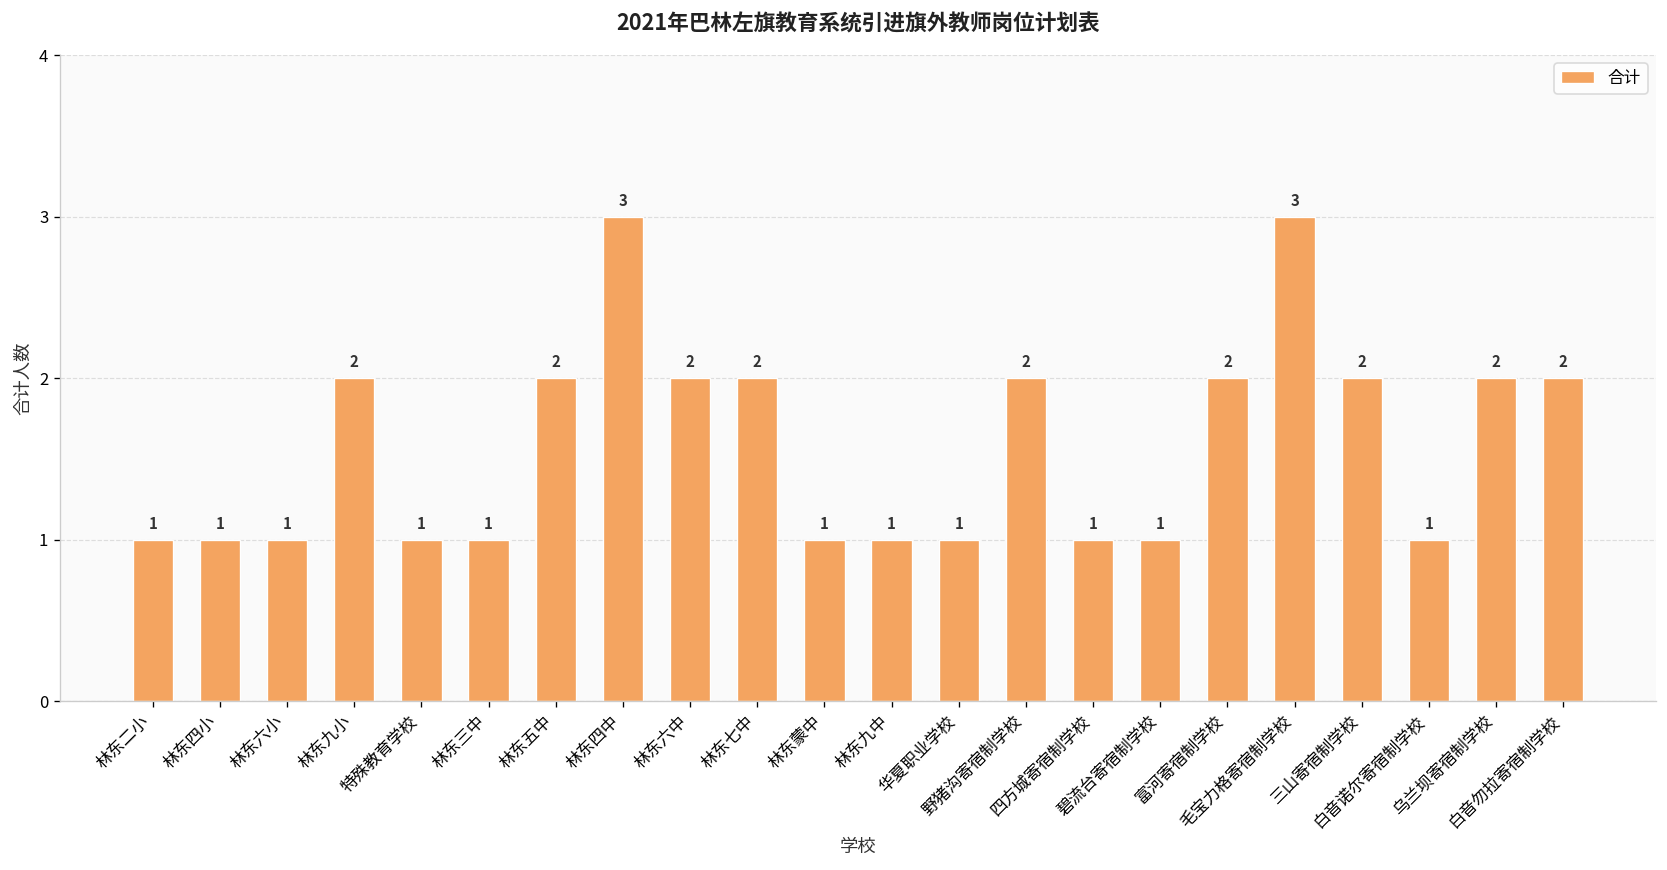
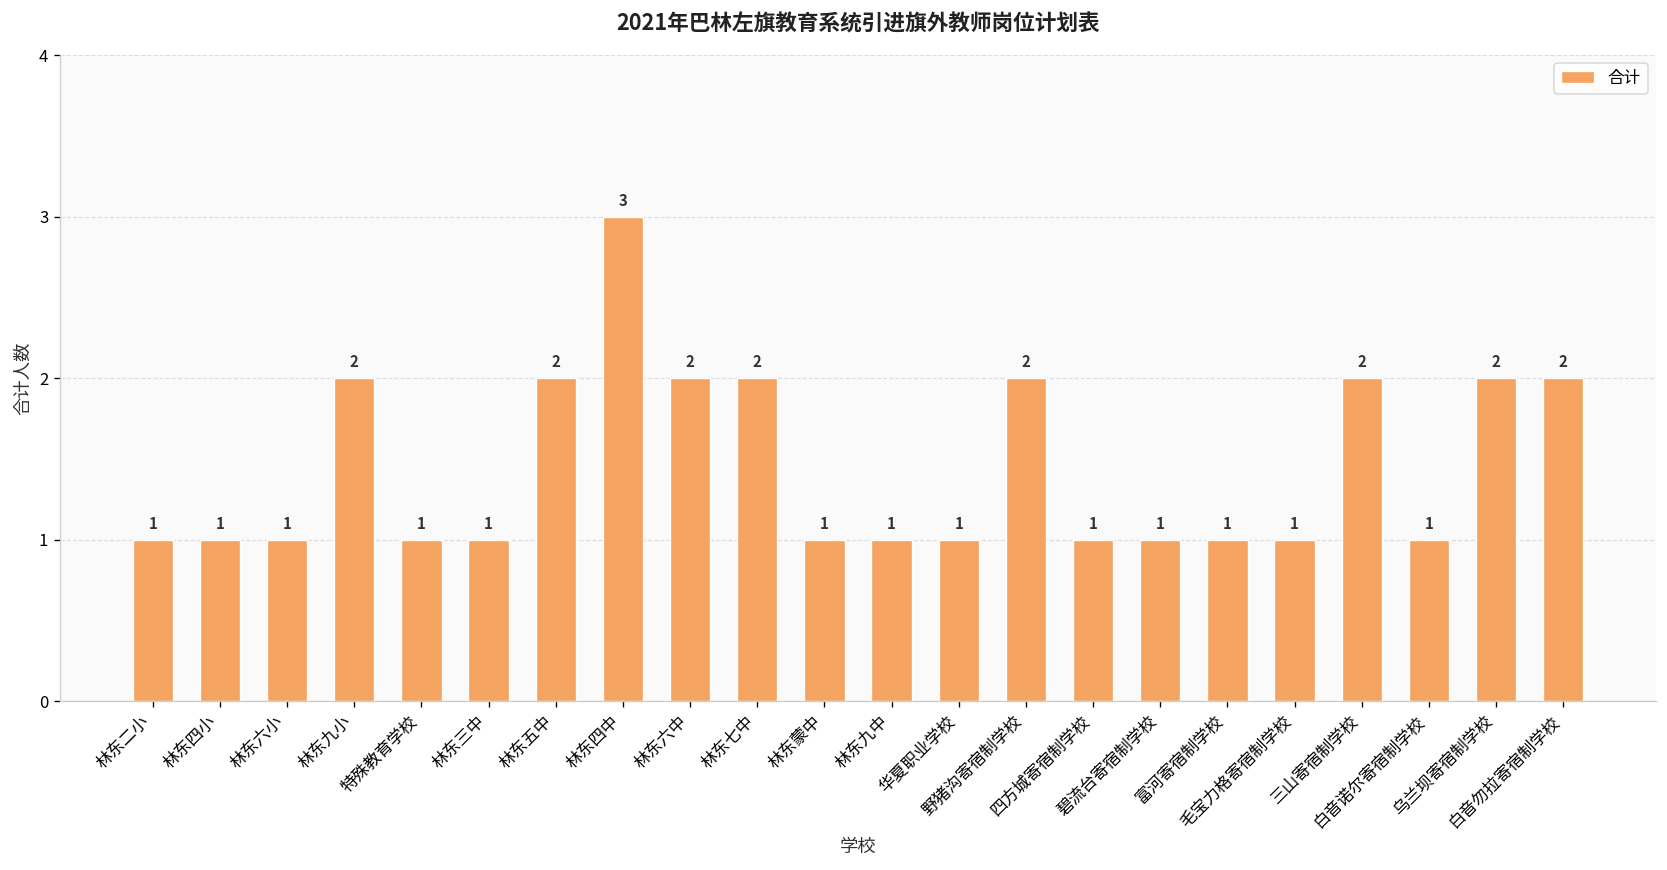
富河寄宿制学校: 2 -> 1
毛宝力格寄宿制学校: 3 -> 1
